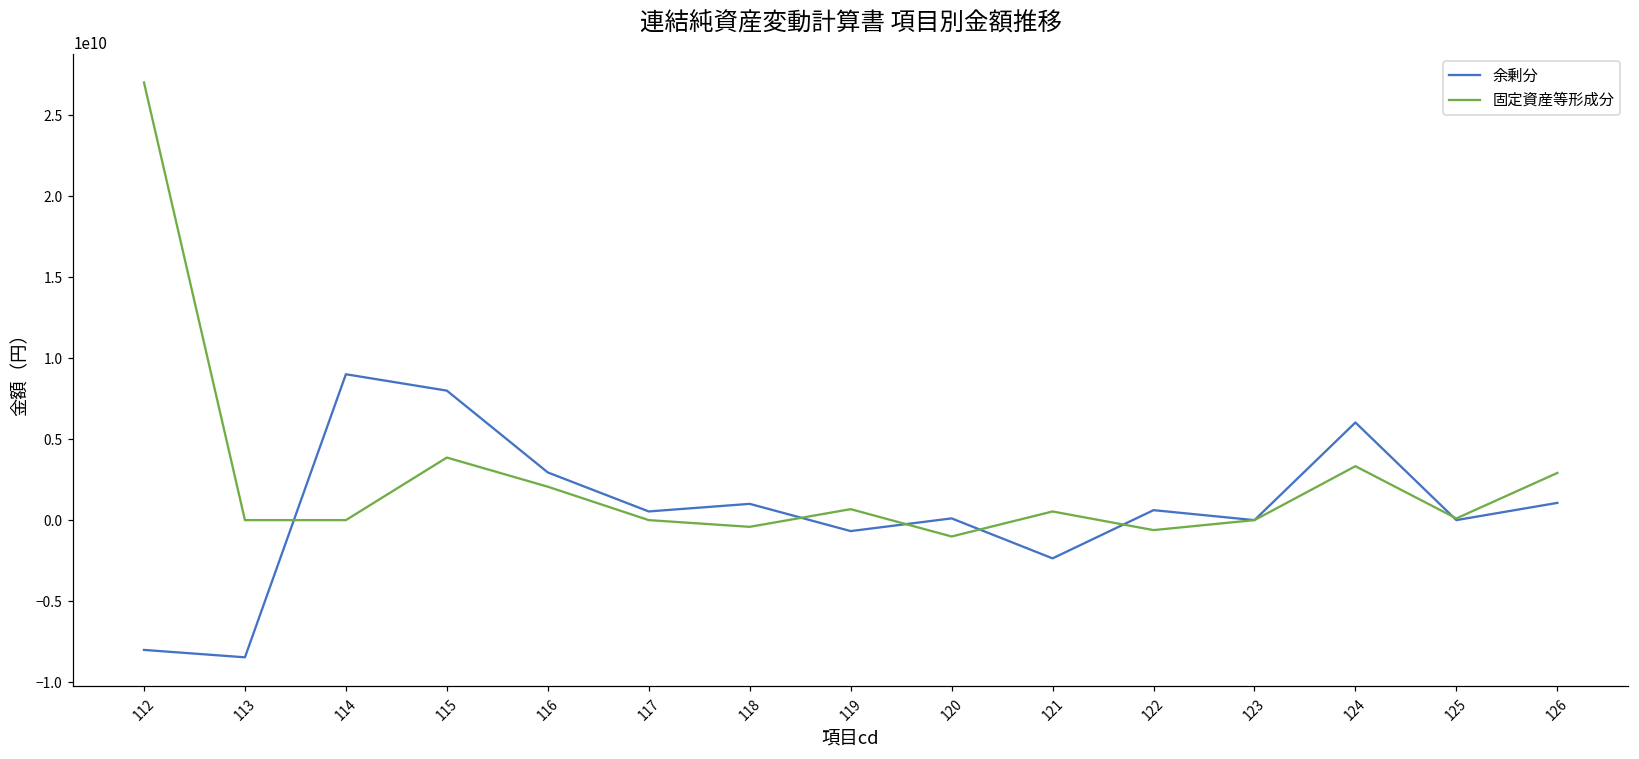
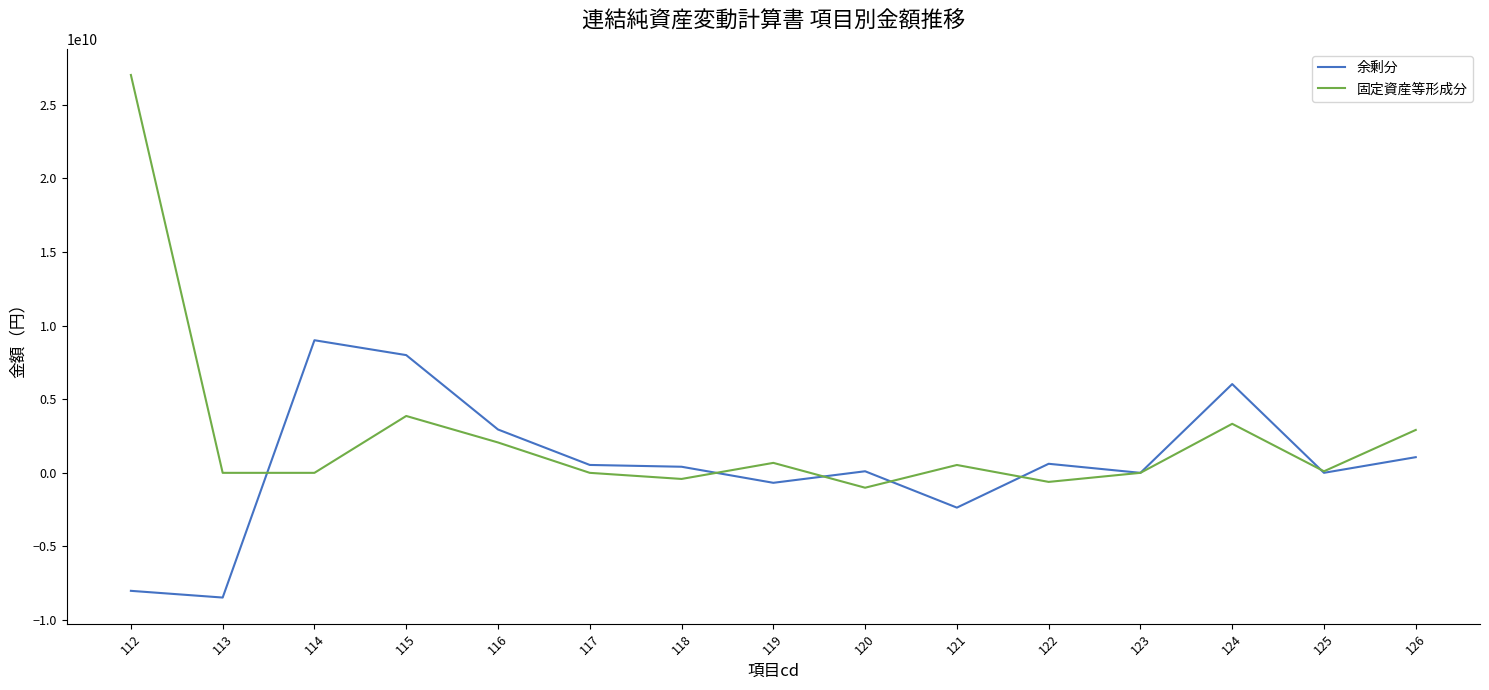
余剰分, 118: 1000000000 -> 400000000
